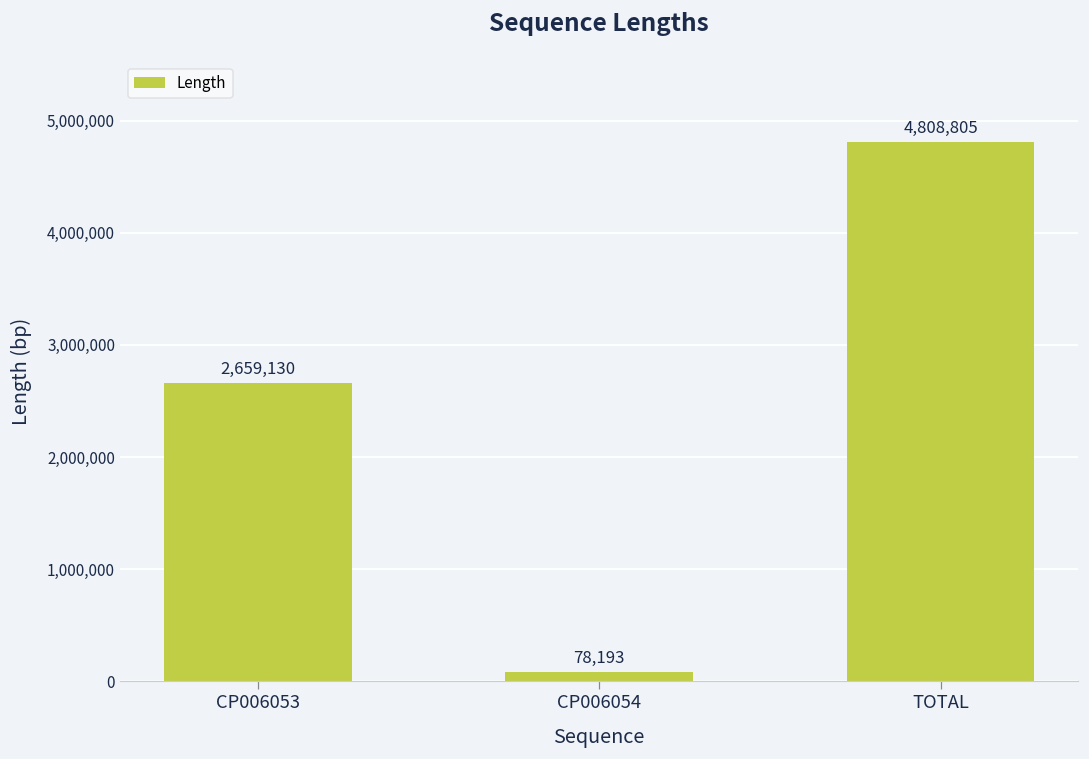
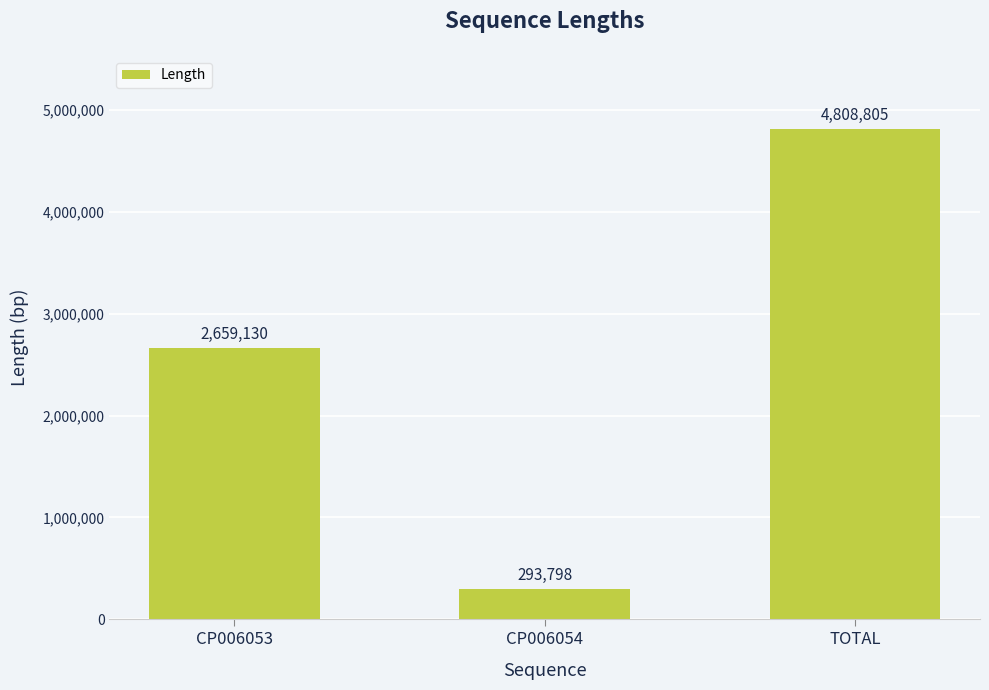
CP006054: 78,193 -> 293,798
